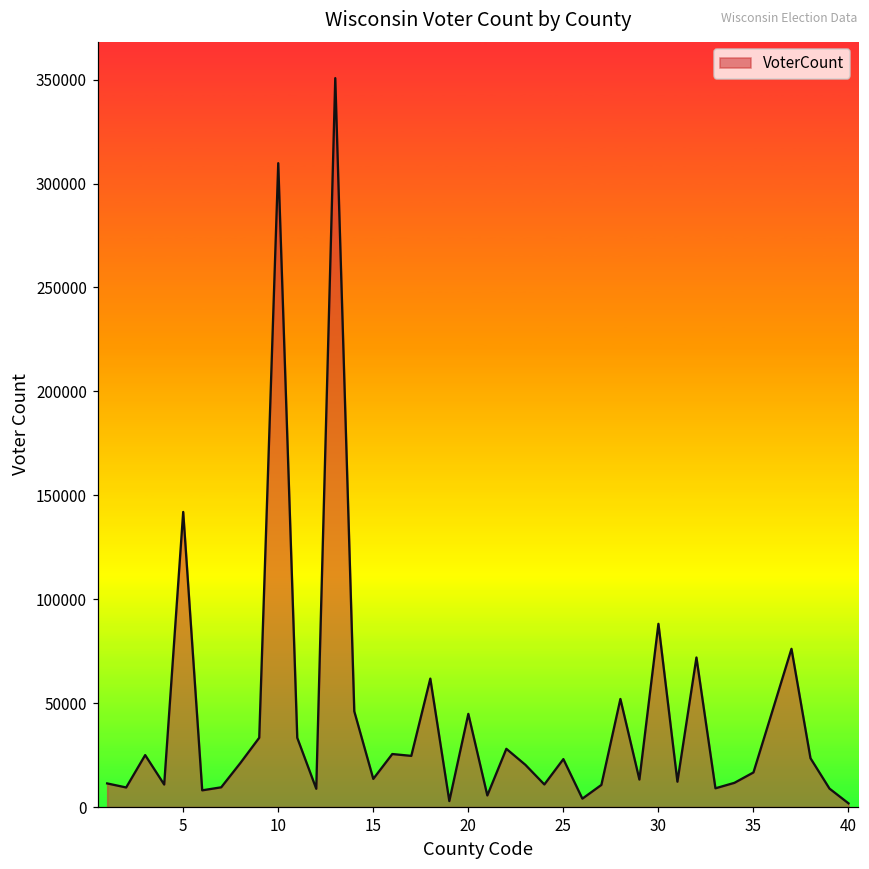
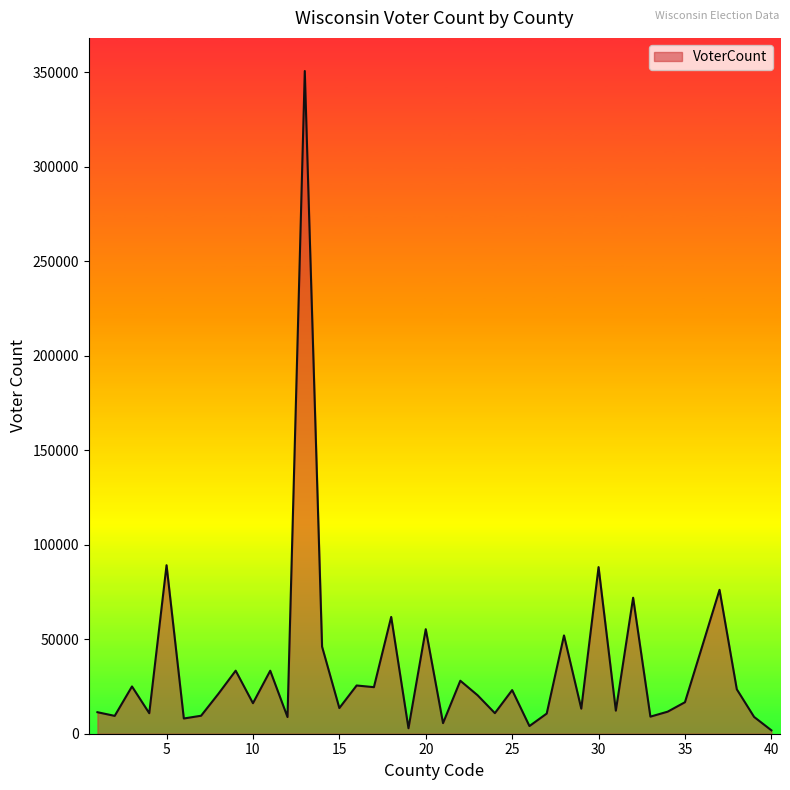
5: 142000 -> 89000
10: 310000 -> 16000
20: 45000 -> 55000
